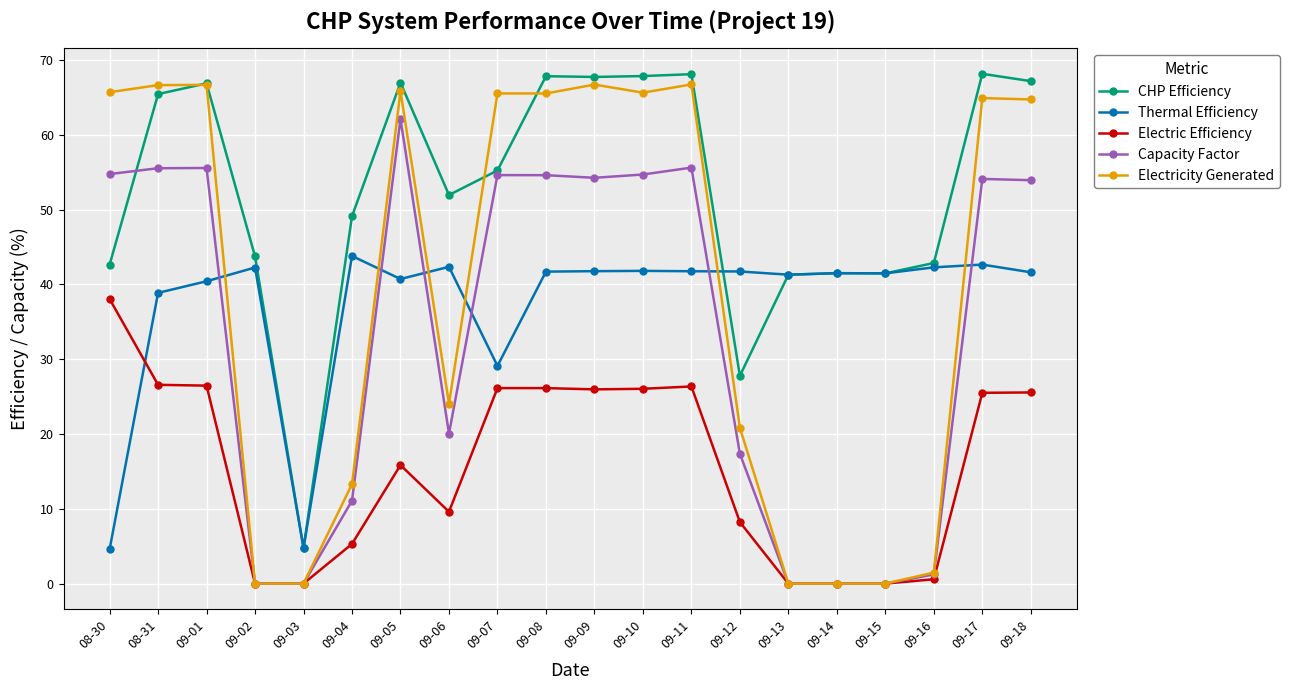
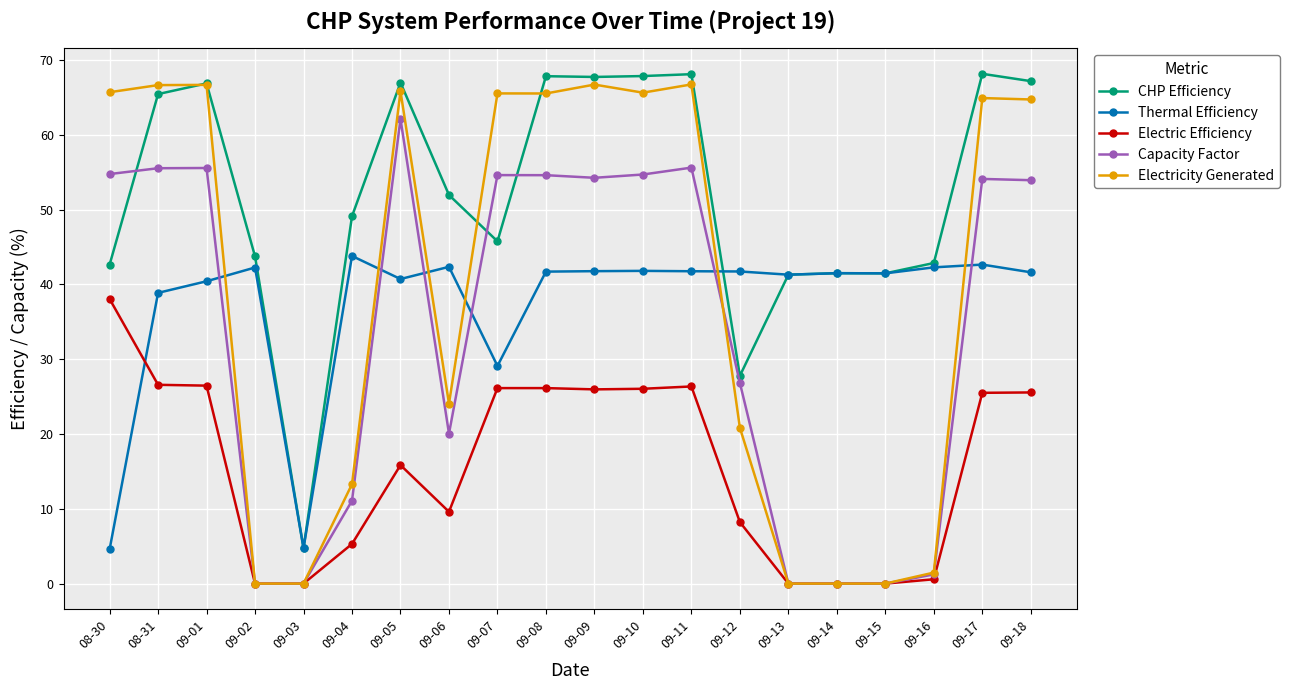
CHP Efficiency, 09-07: 55 -> 46
Capacity Factor, 09-12: 17 -> 27
